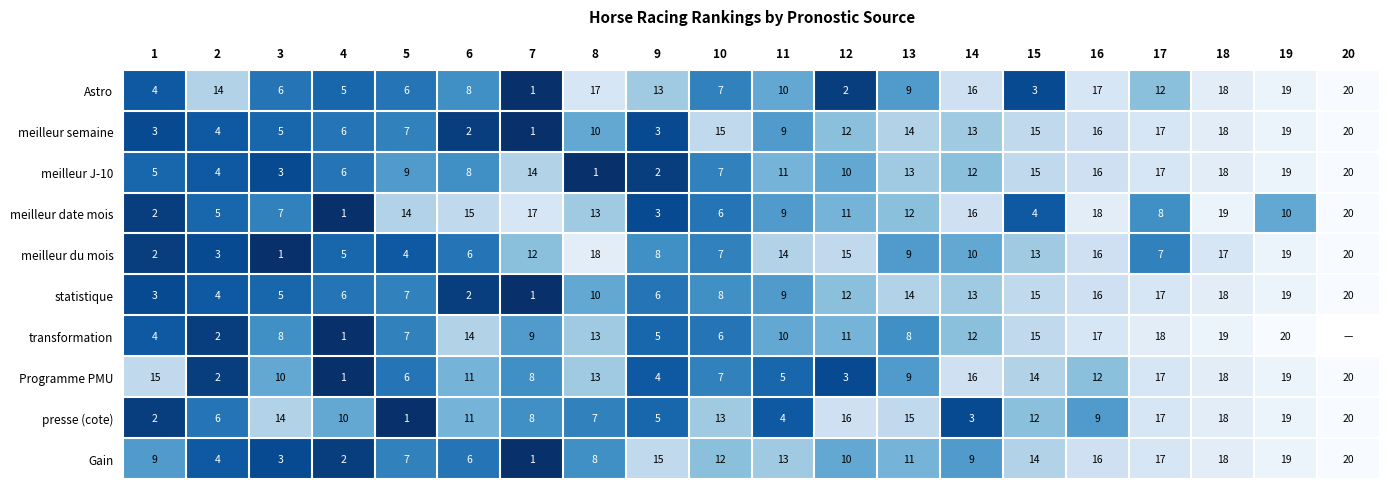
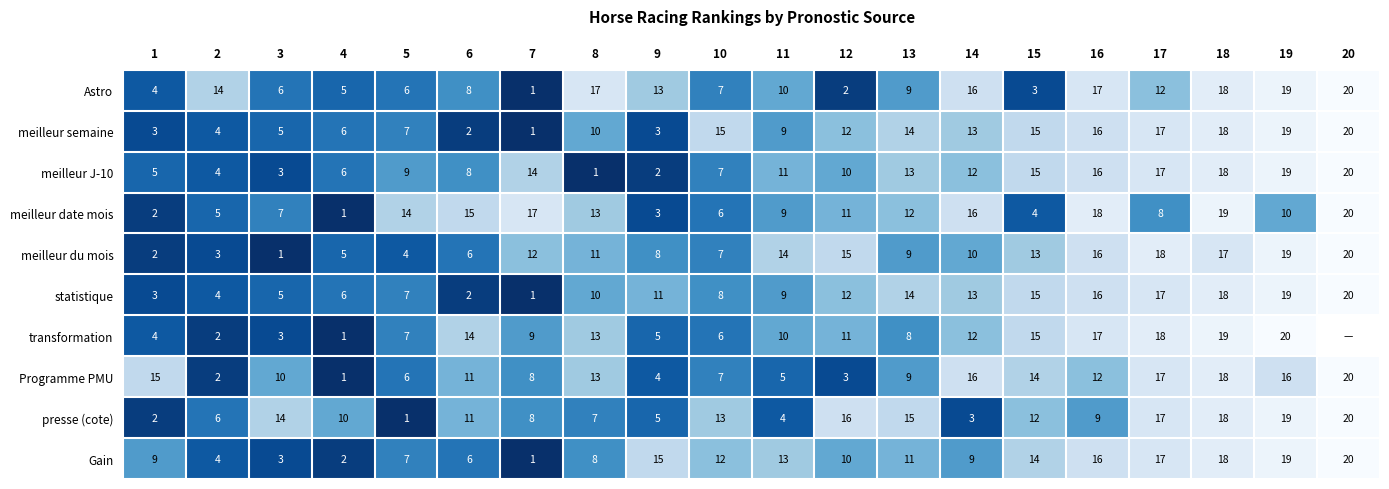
meilleur du mois, 8: 18 -> 11
meilleur du mois, 17: 7 -> 18
statistique, 9: 6 -> 11
transformation, 3: 8 -> 3
Programme PMU, 19: 19 -> 16
